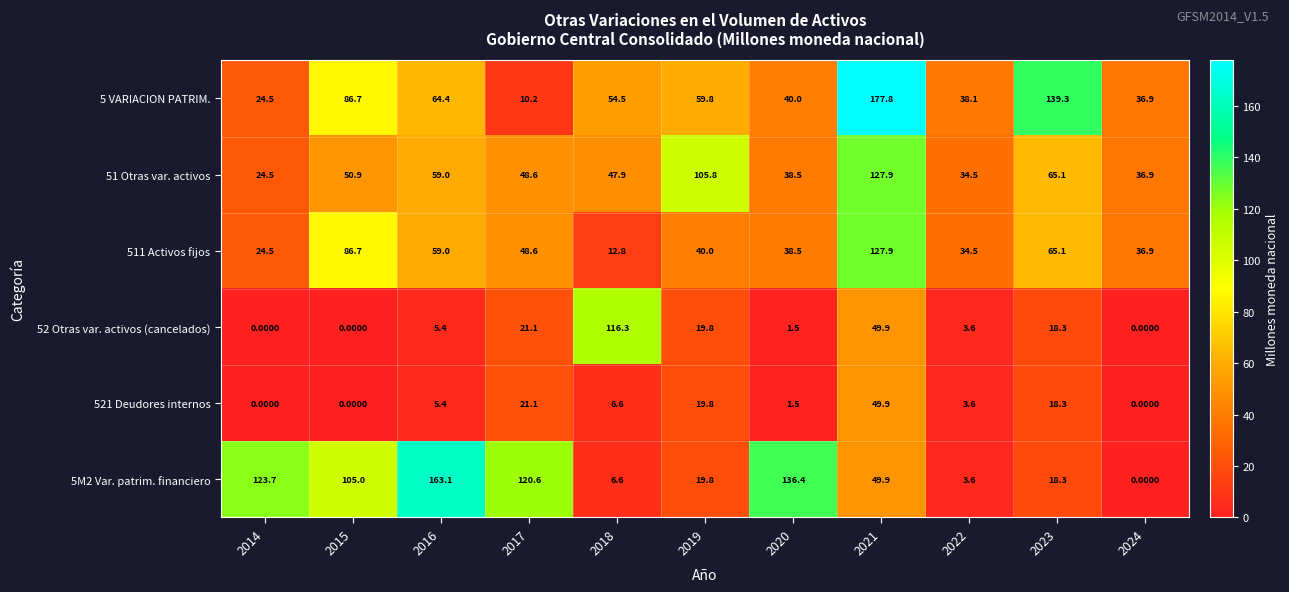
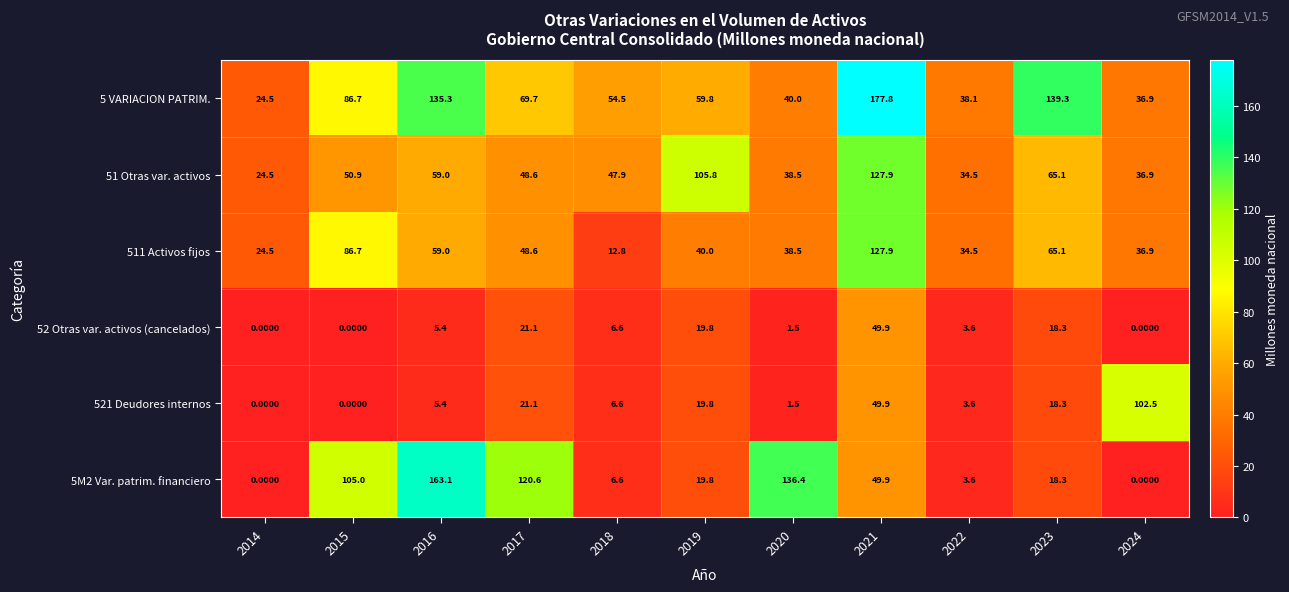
5 VARIACION PATRIM., 2016: 64.4 -> 135.3
5 VARIACION PATRIM., 2017: 10.2 -> 69.7
52 Otras var. activos (cancelados), 2018: 116.3 -> 6.6
521 Deudores internos, 2024: 0.0000 -> 102.5
5M2 Var. patrim. financiero, 2014: 123.7 -> 0.0000
